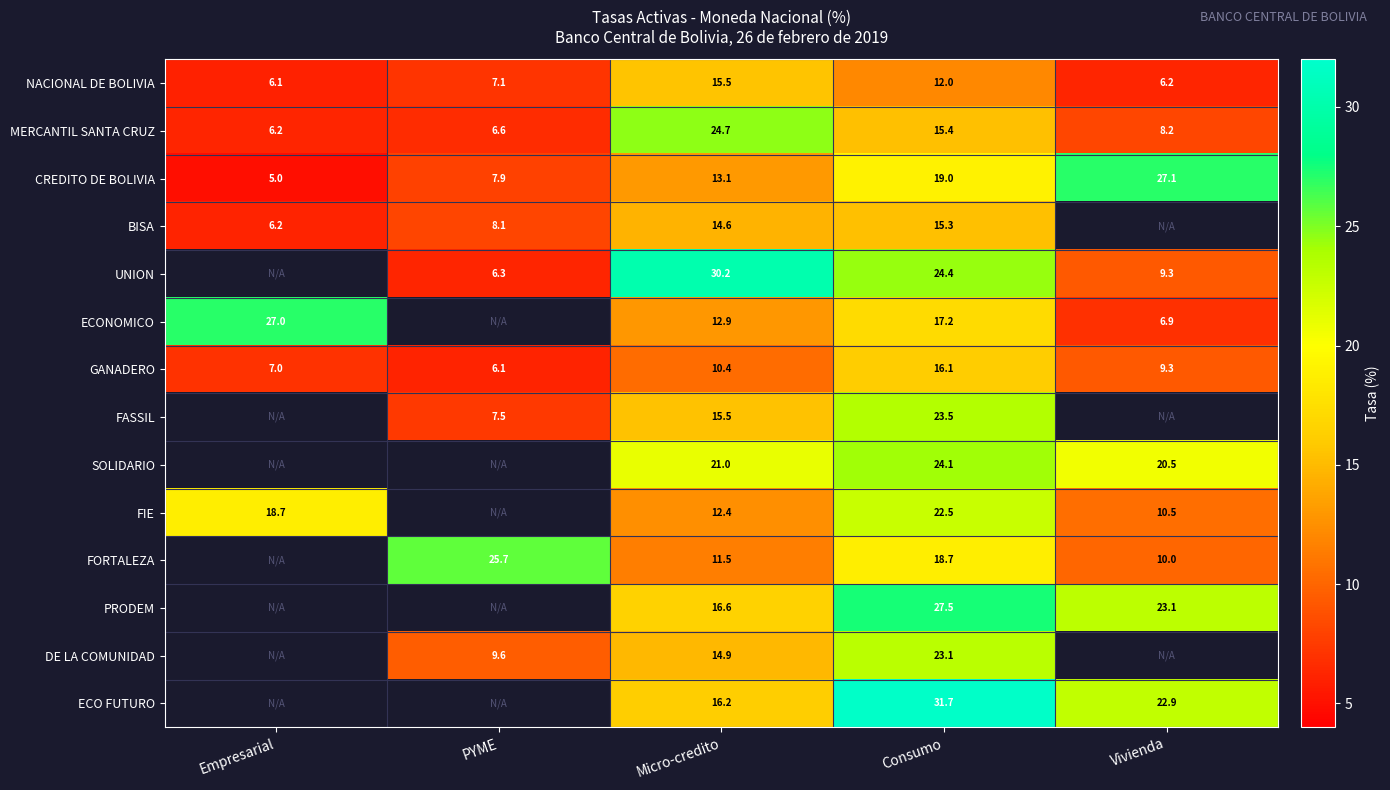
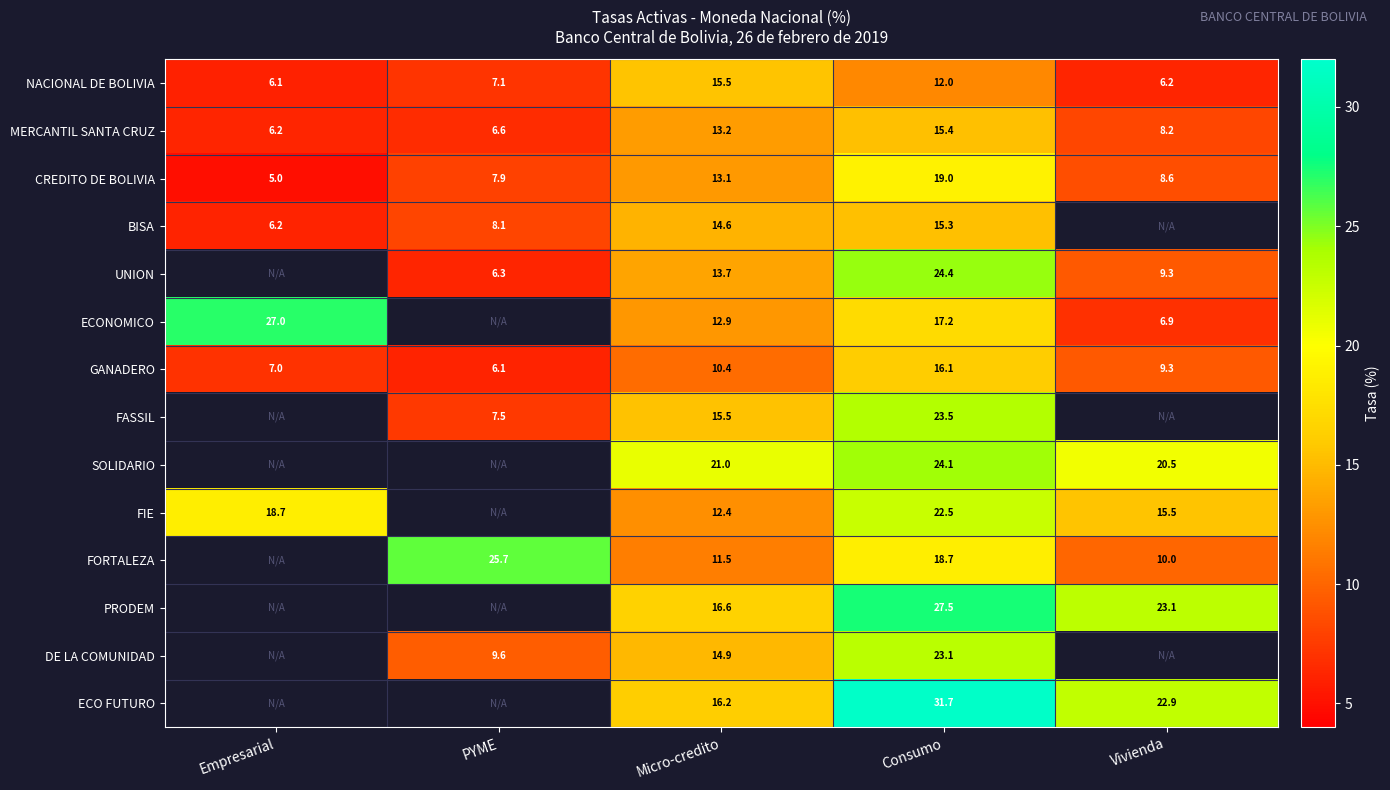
MERCANTIL SANTA CRUZ, Micro-credito: 24.7 -> 13.2
CREDITO DE BOLIVIA, Vivienda: 27.1 -> 8.6
UNION, Micro-credito: 30.2 -> 13.7
FIE, Vivienda: 10.5 -> 15.5
